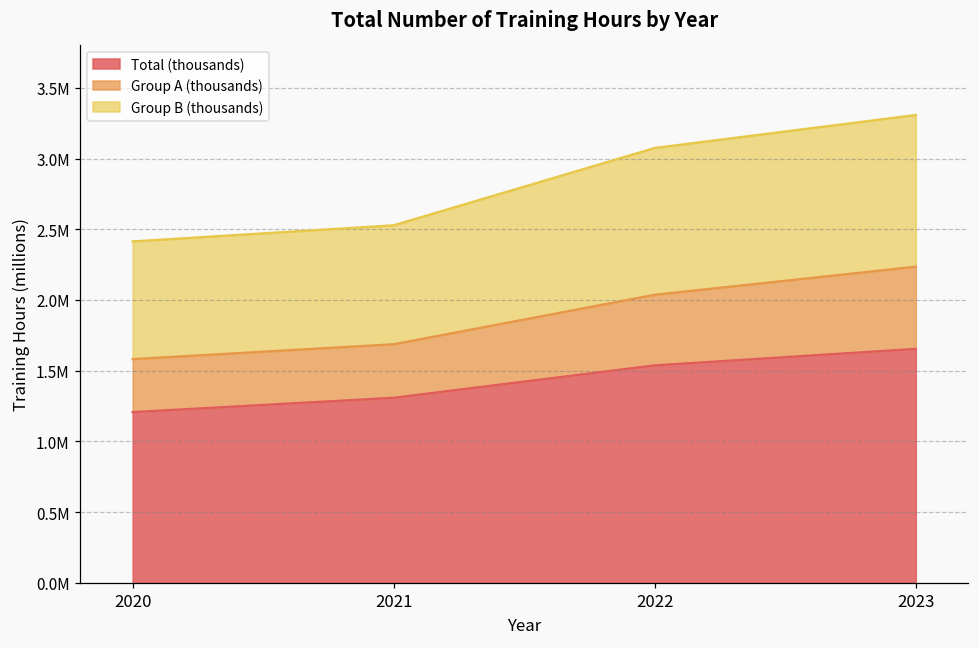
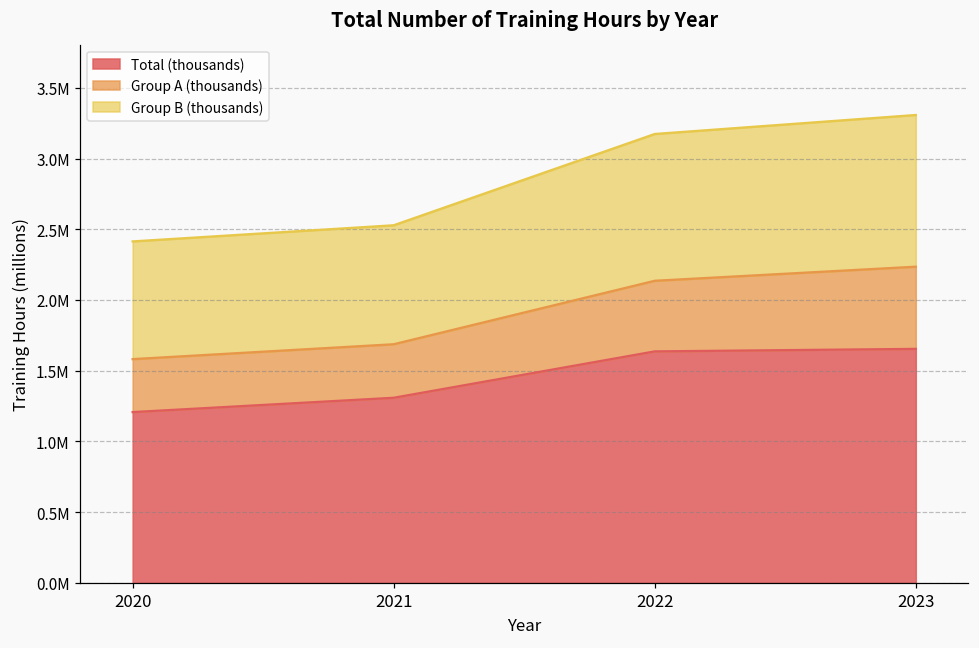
Total (thousands), 2022: 1540000 -> 1640000
